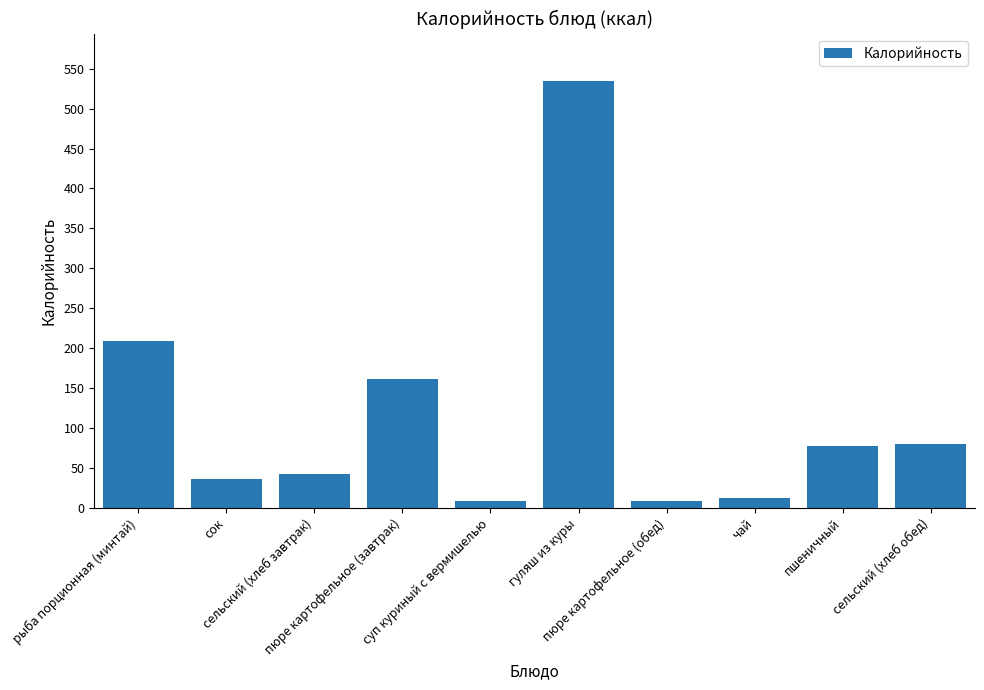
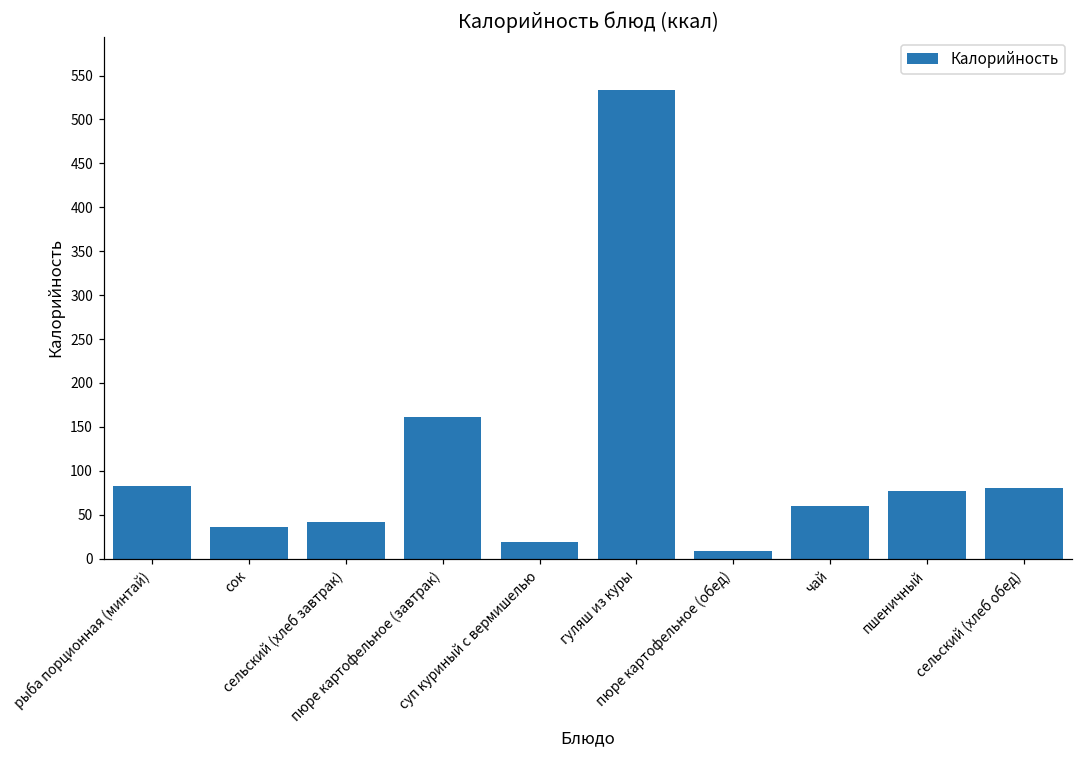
рыба порционная (минтай): 210 -> 80
суп куриный с вермишелью: 10 -> 20
чай: 10 -> 60
